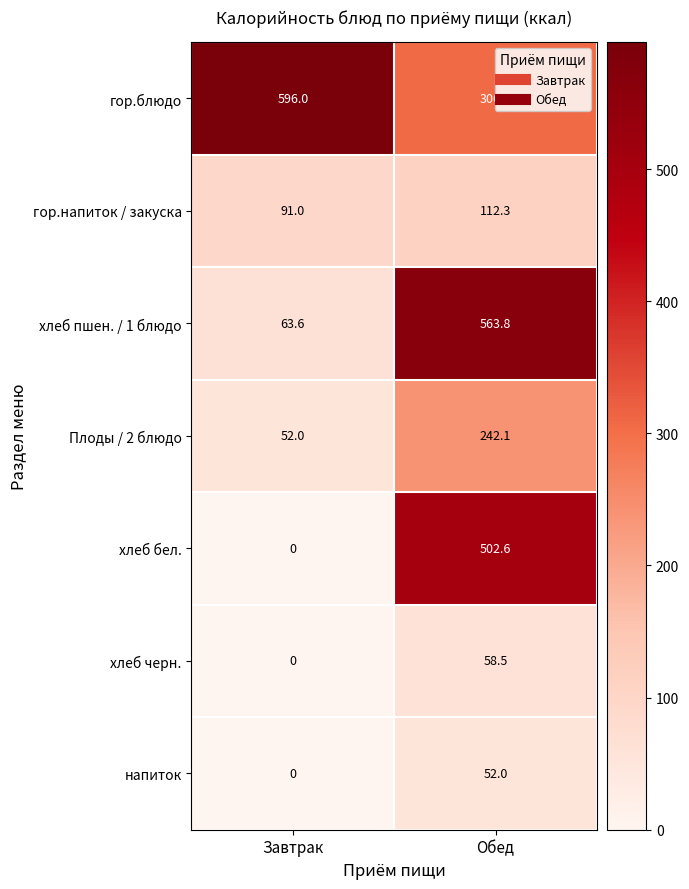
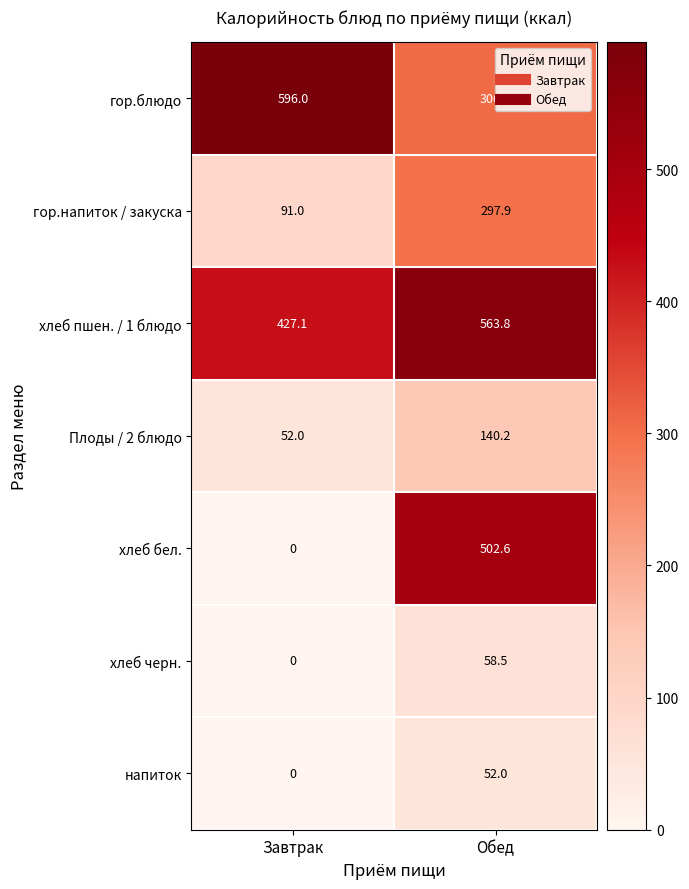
гор.напиток / закуска, Обед: 112.3 -> 297.9
хлеб пшен. / 1 блюдо, Завтрак: 63.6 -> 427.1
Плоды / 2 блюдо, Обед: 242.1 -> 140.2
